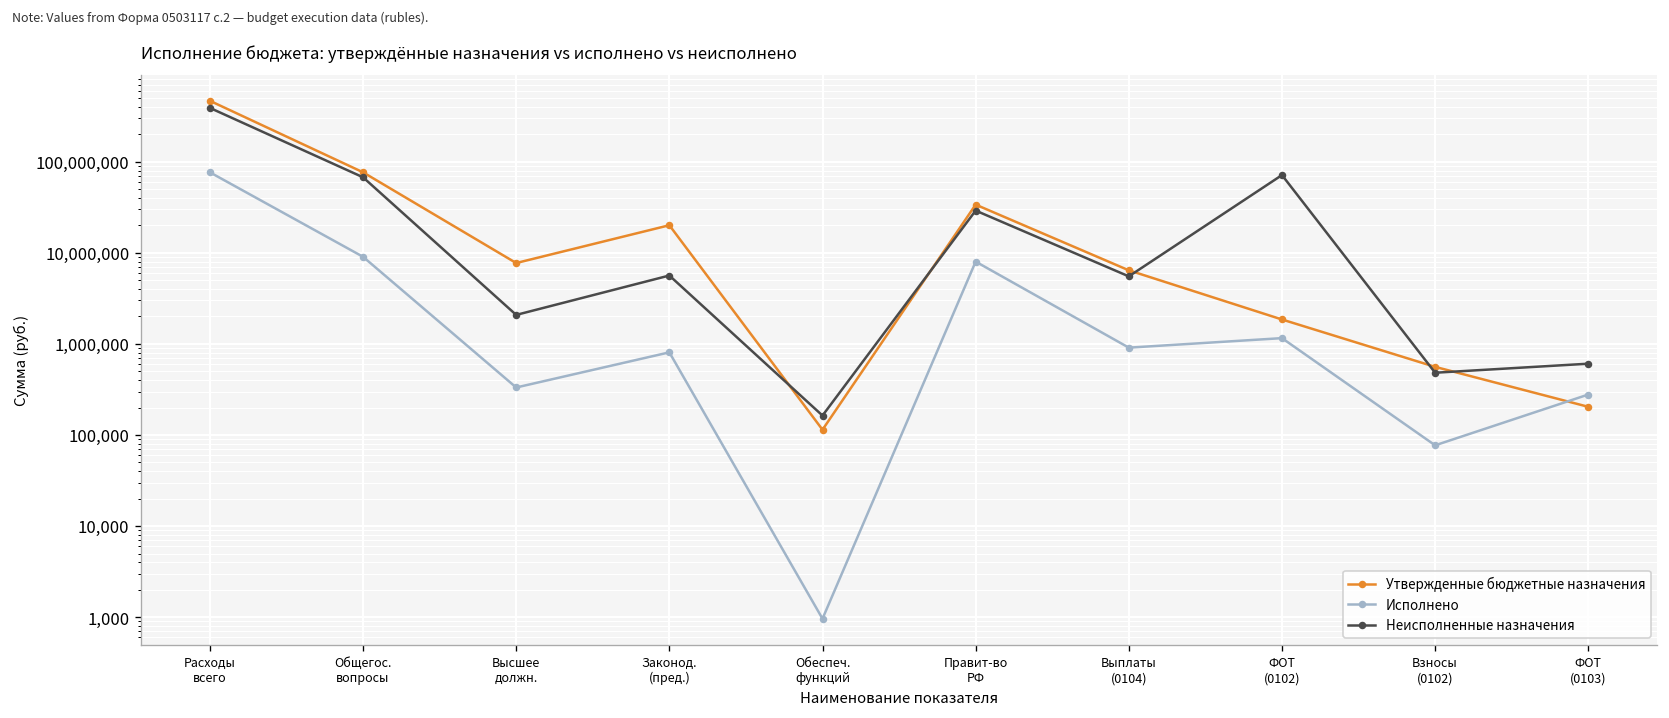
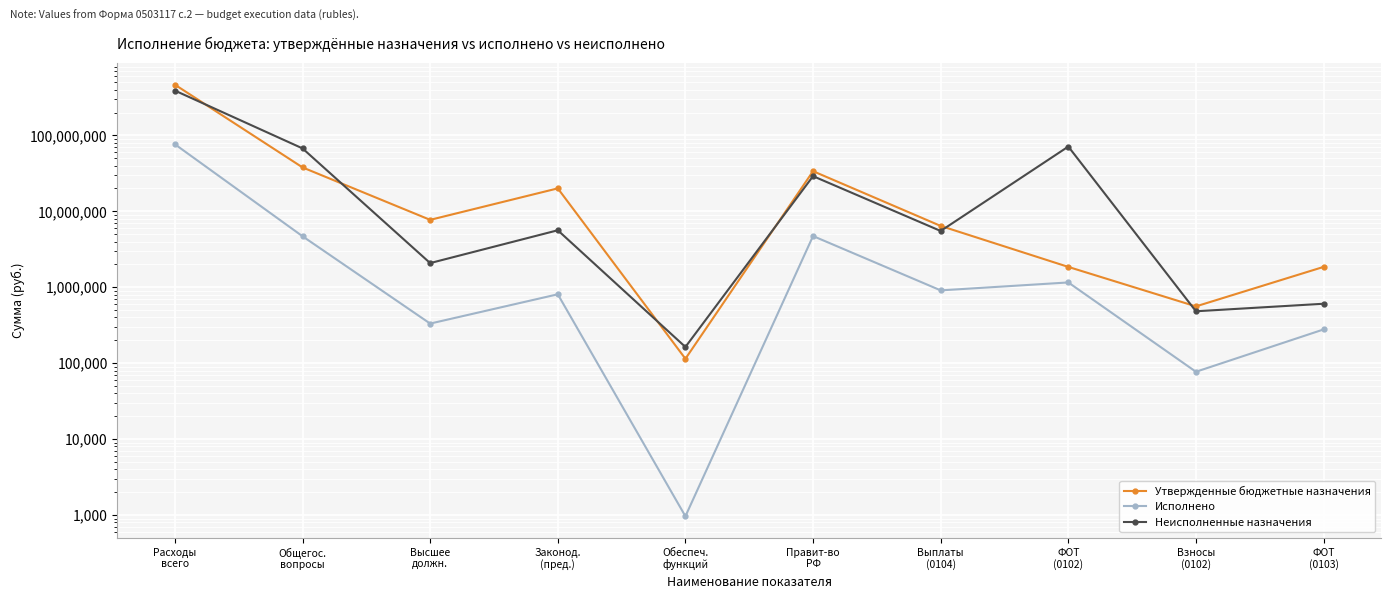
Утвержденные бюджетные назначения, Общегос. вопросы: 80,000,000 -> 40,000,000
Исполнено, Общегос. вопросы: 9,000,000 -> 5,000,000
Исполнено, Правит-во РФ: 8,000,000 -> 5,000,000
Утвержденные бюджетные назначения, ФОТ (0103): 200,000 -> 1,900,000
